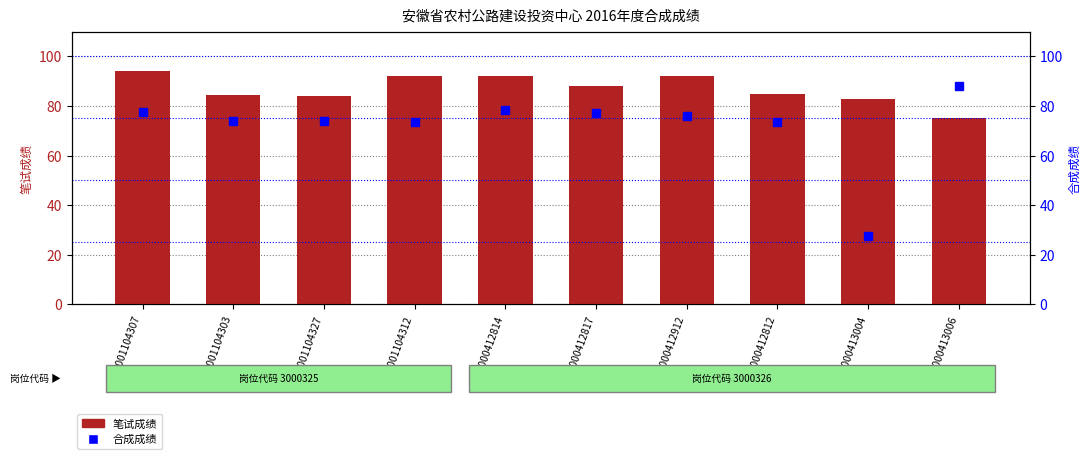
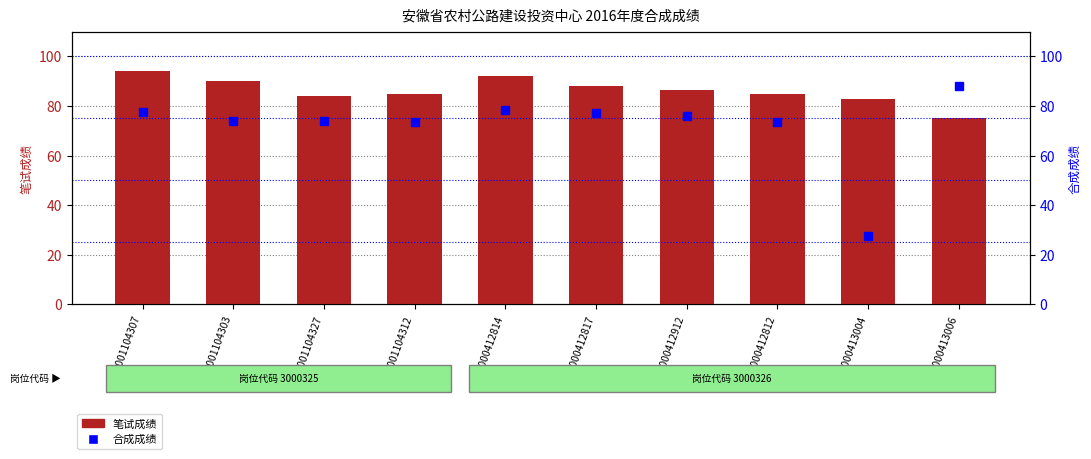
笔试成绩, 301001104303: 85 -> 90
笔试成绩, 301001104312: 92 -> 85
笔试成绩, 302000412912: 92 -> 87
